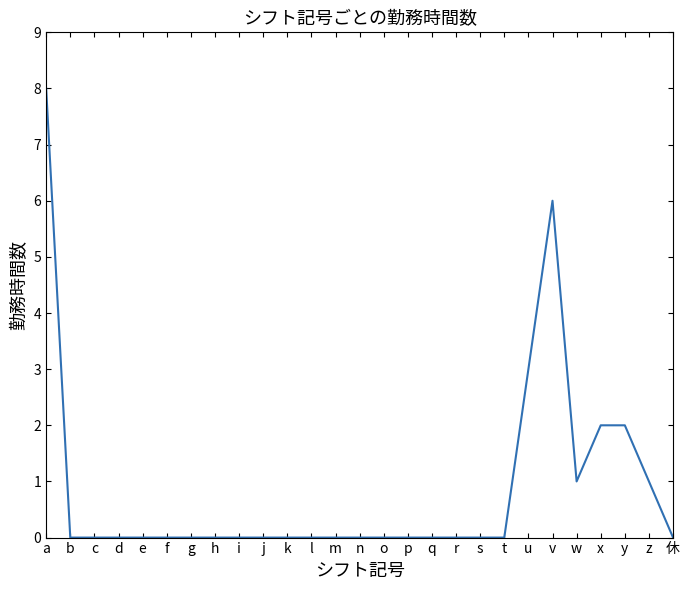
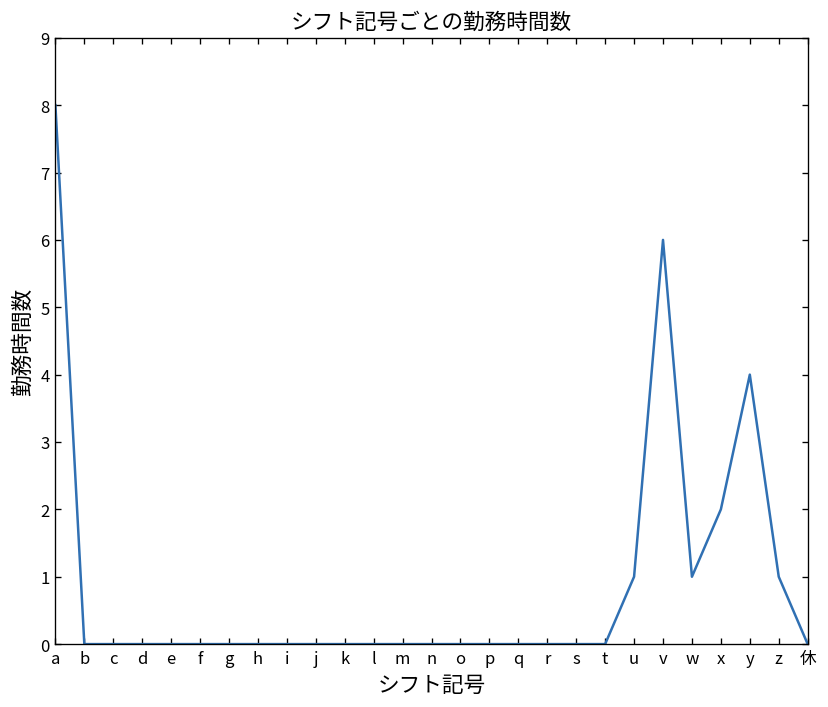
u: 3 -> 1
y: 2 -> 4
